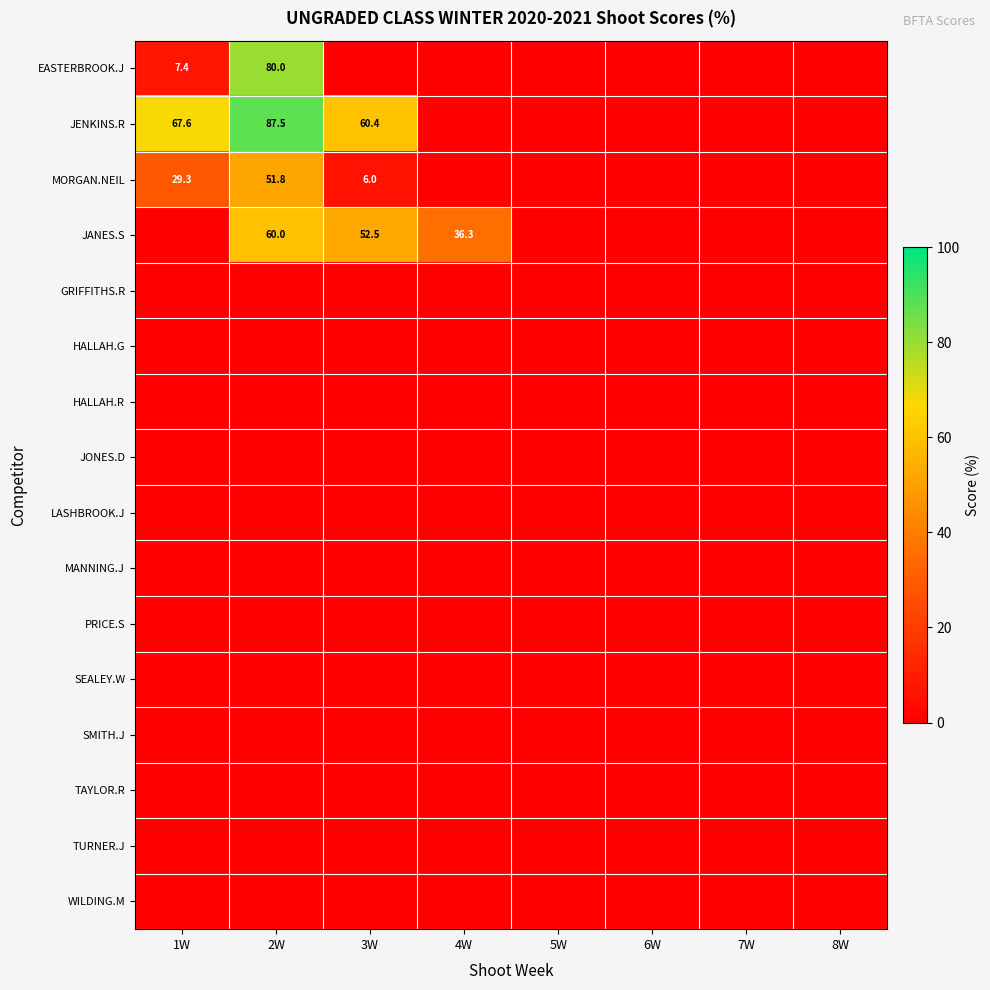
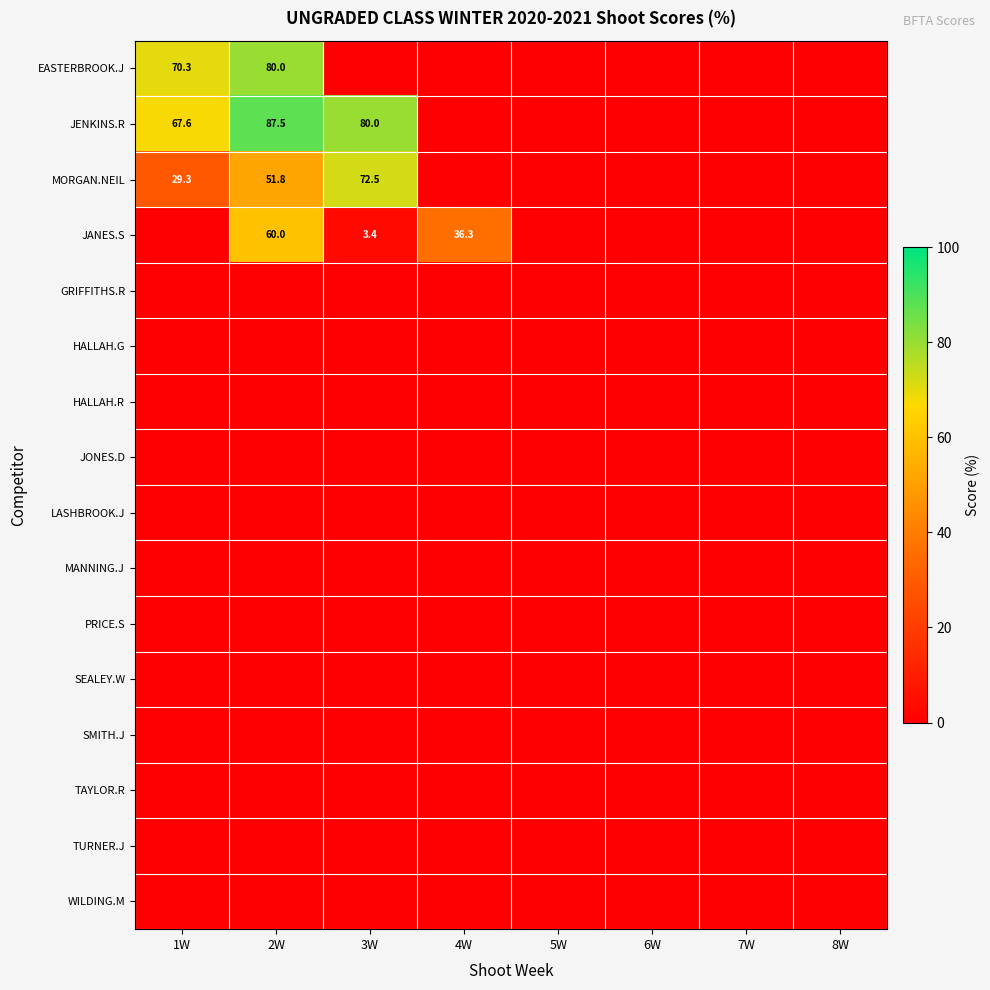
EASTERBROOK.J, 1W: 7.4 -> 70.3
JENKINS.R, 3W: 60.4 -> 80.0
MORGAN.NEIL, 3W: 6.0 -> 72.5
JANES.S, 3W: 52.5 -> 3.4
